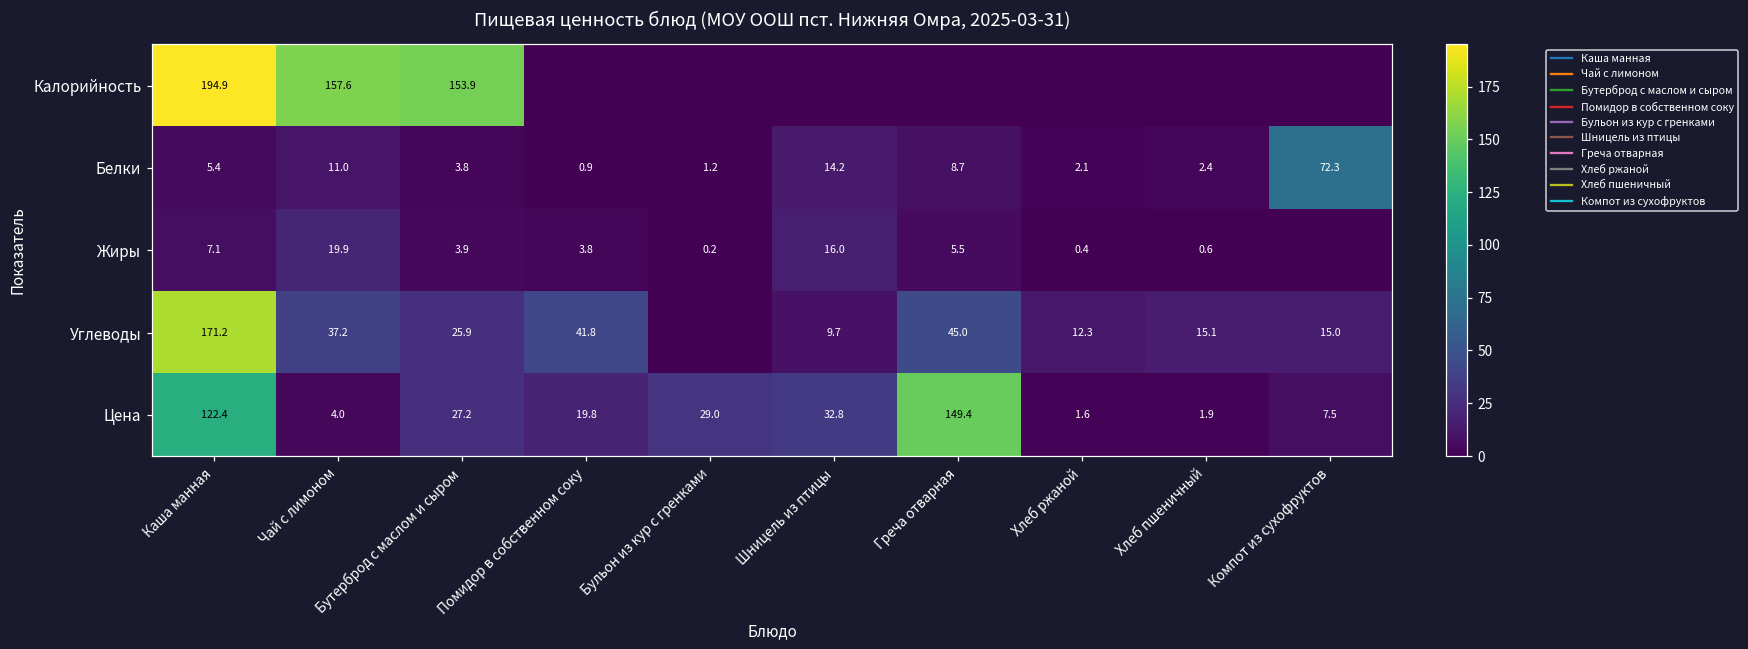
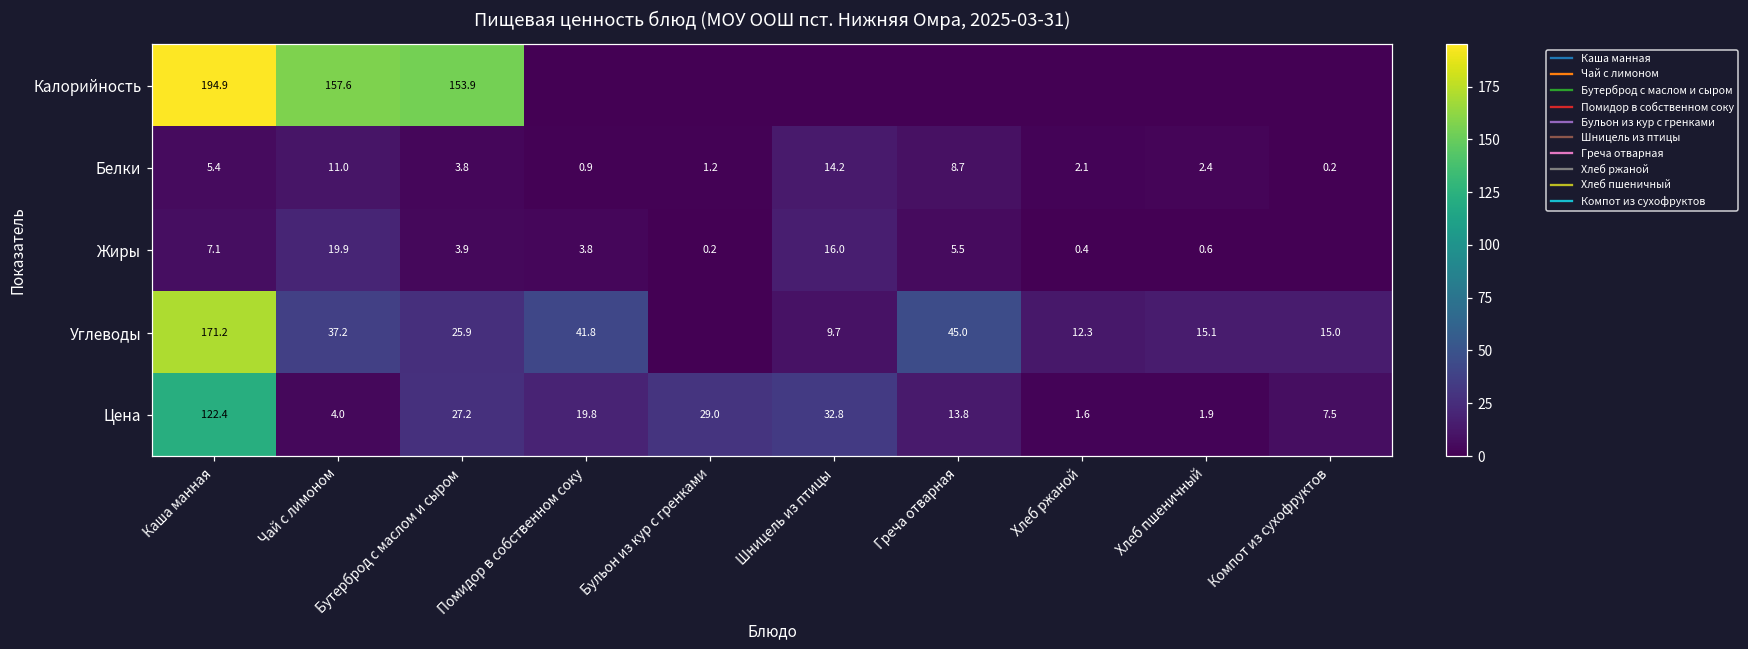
Белки, Компот из сухофруктов: 72.3 -> 0.2
Цена, Греча отварная: 149.4 -> 13.8
